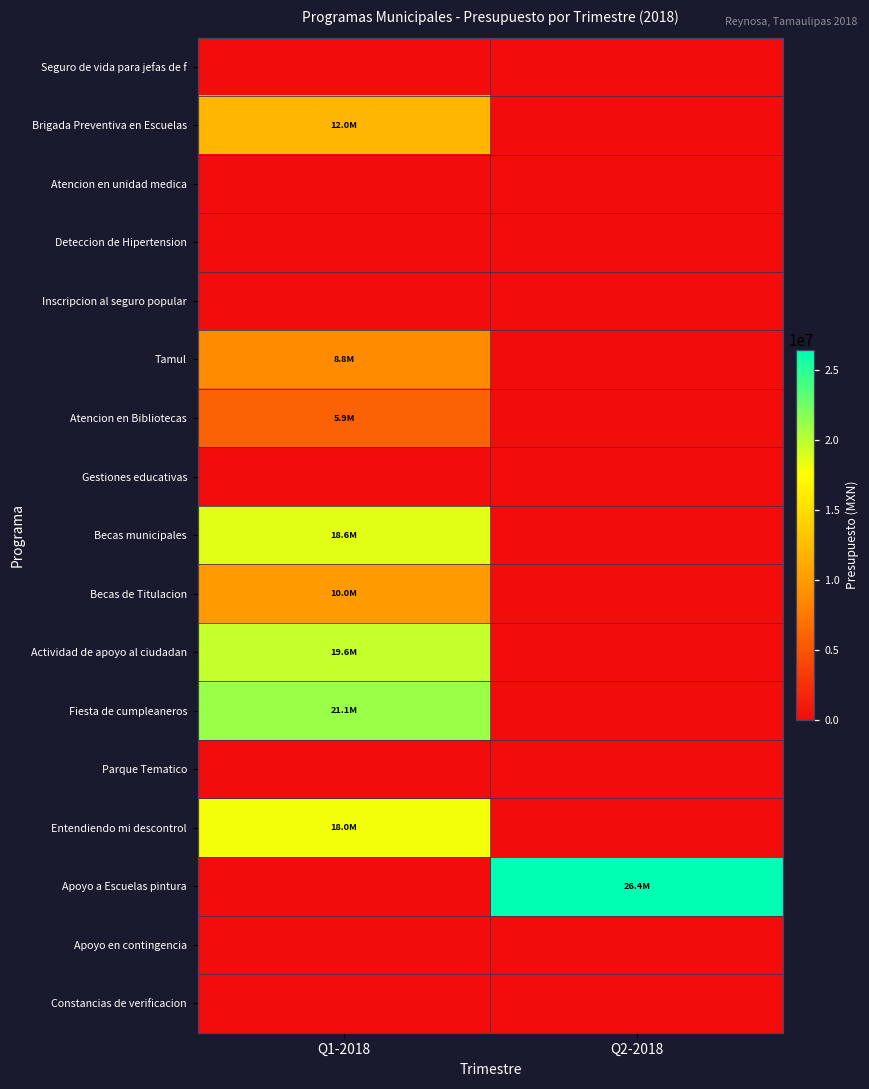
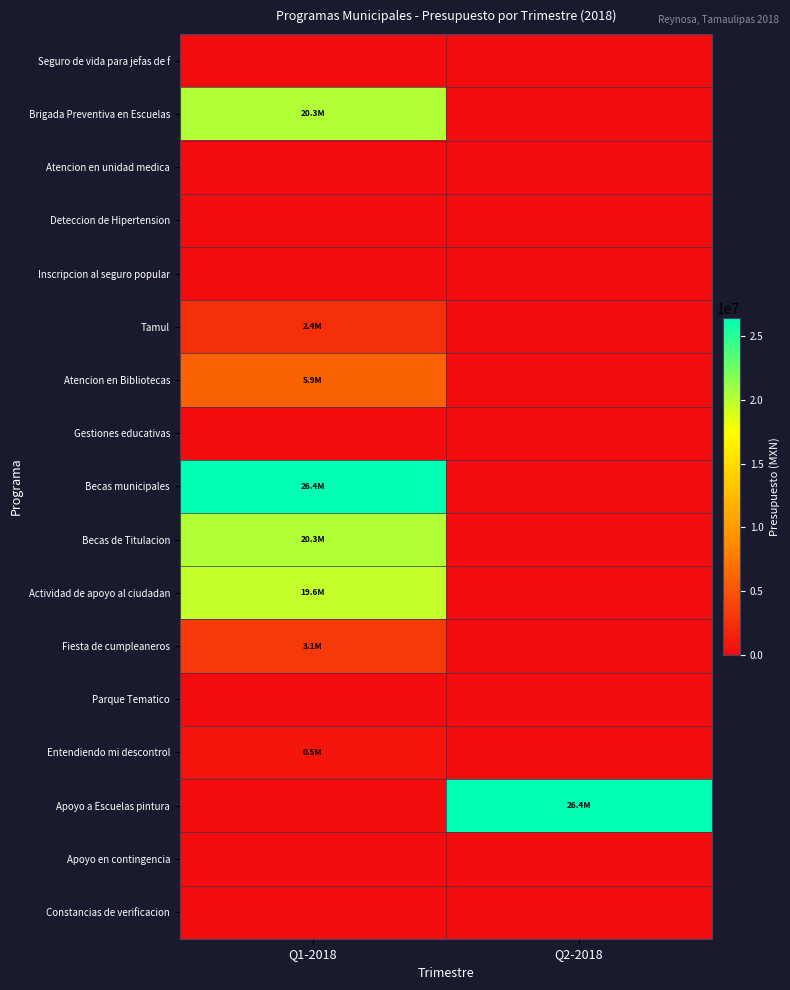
Brigada Preventiva en Escuelas, Q1-2018: 12.0M -> 20.3M
Tamul, Q1-2018: 8.8M -> 2.4M
Becas municipales, Q1-2018: 18.6M -> 26.4M
Becas de Titulacion, Q1-2018: 10.0M -> 20.3M
Fiesta de cumpleaneros, Q1-2018: 21.1M -> 3.1M
Entendiendo mi descontrol, Q1-2018: 18.0M -> 0.5M
